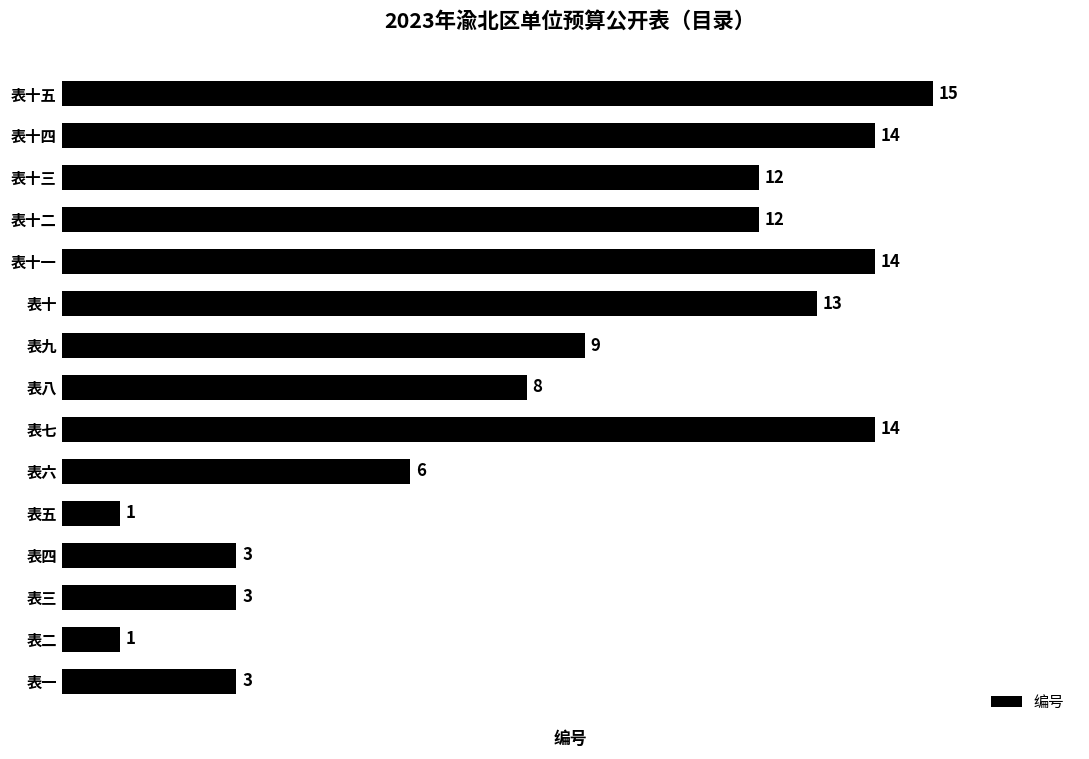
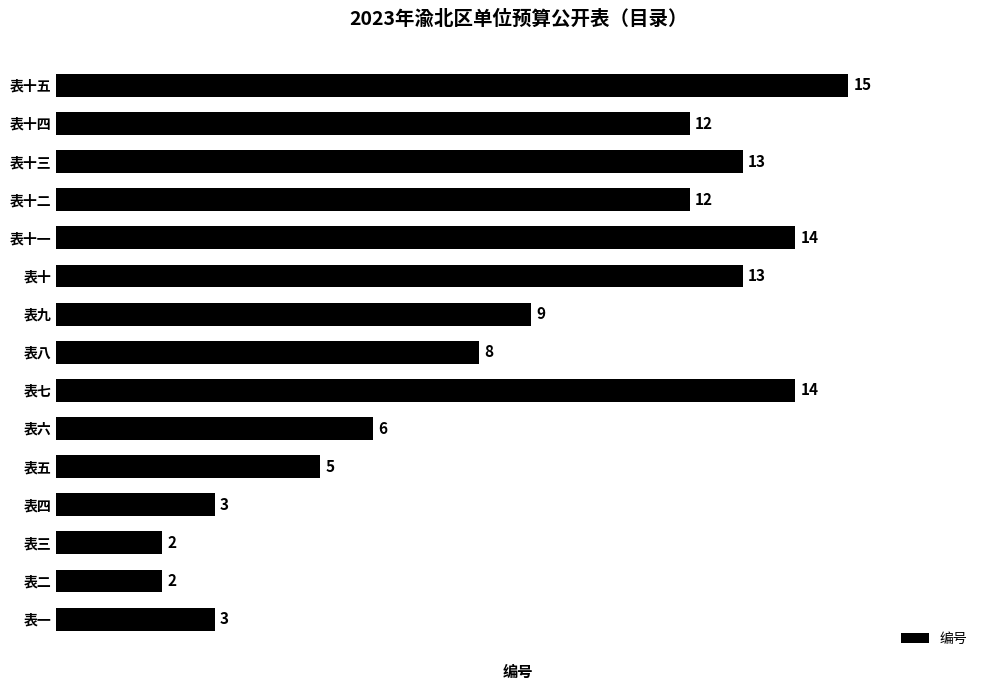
表十四: 14 -> 12
表十三: 12 -> 13
表五: 1 -> 5
表三: 3 -> 2
表二: 1 -> 2
